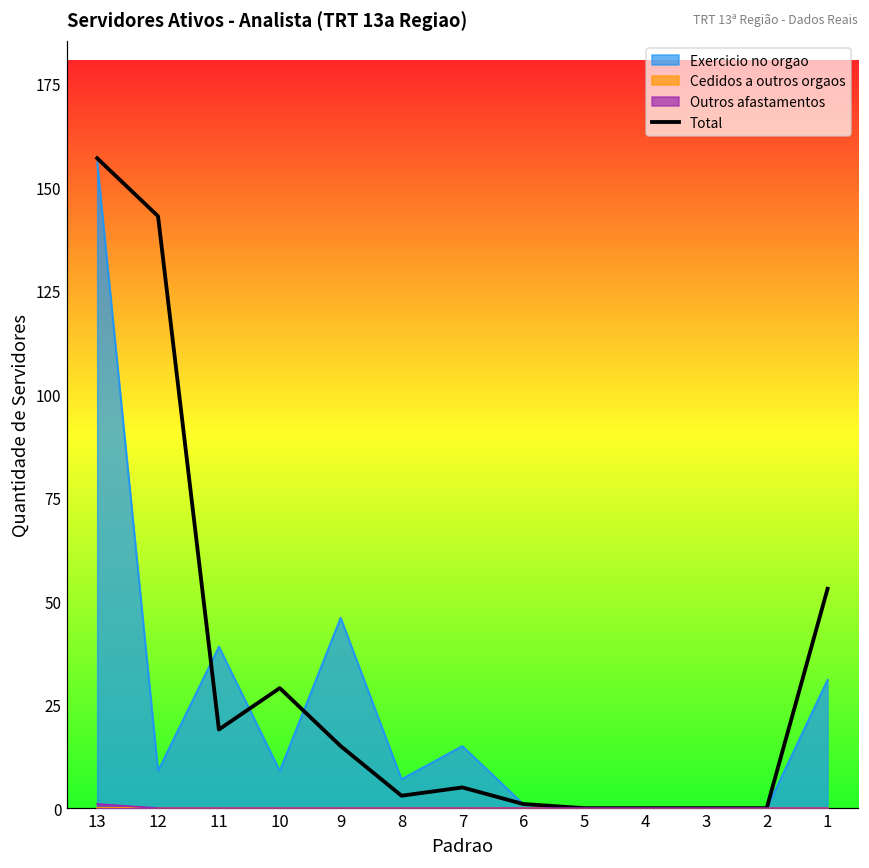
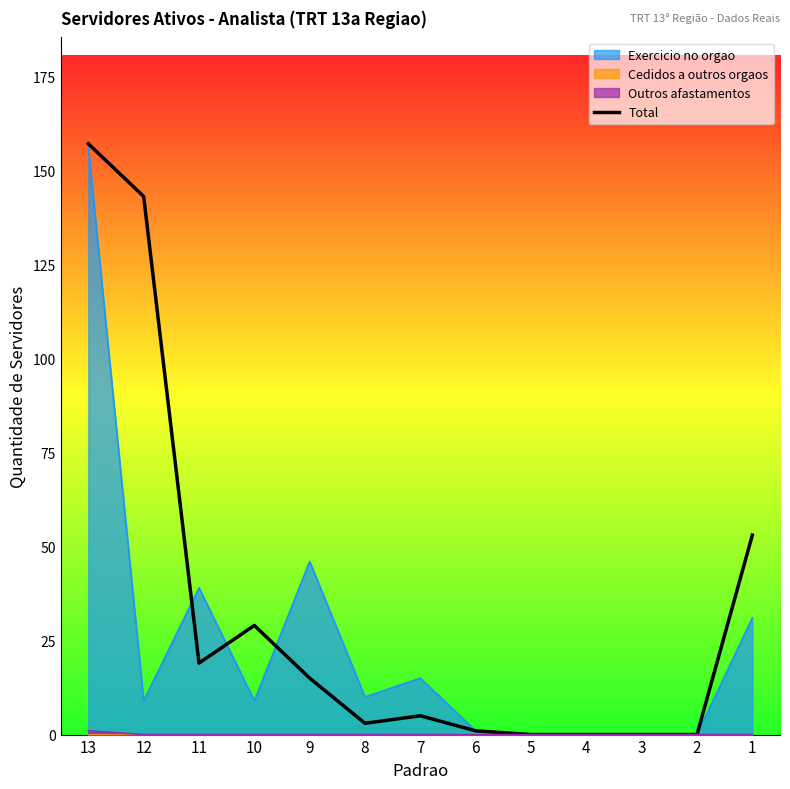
Exercicio no orgao, 8: 7 -> 10
